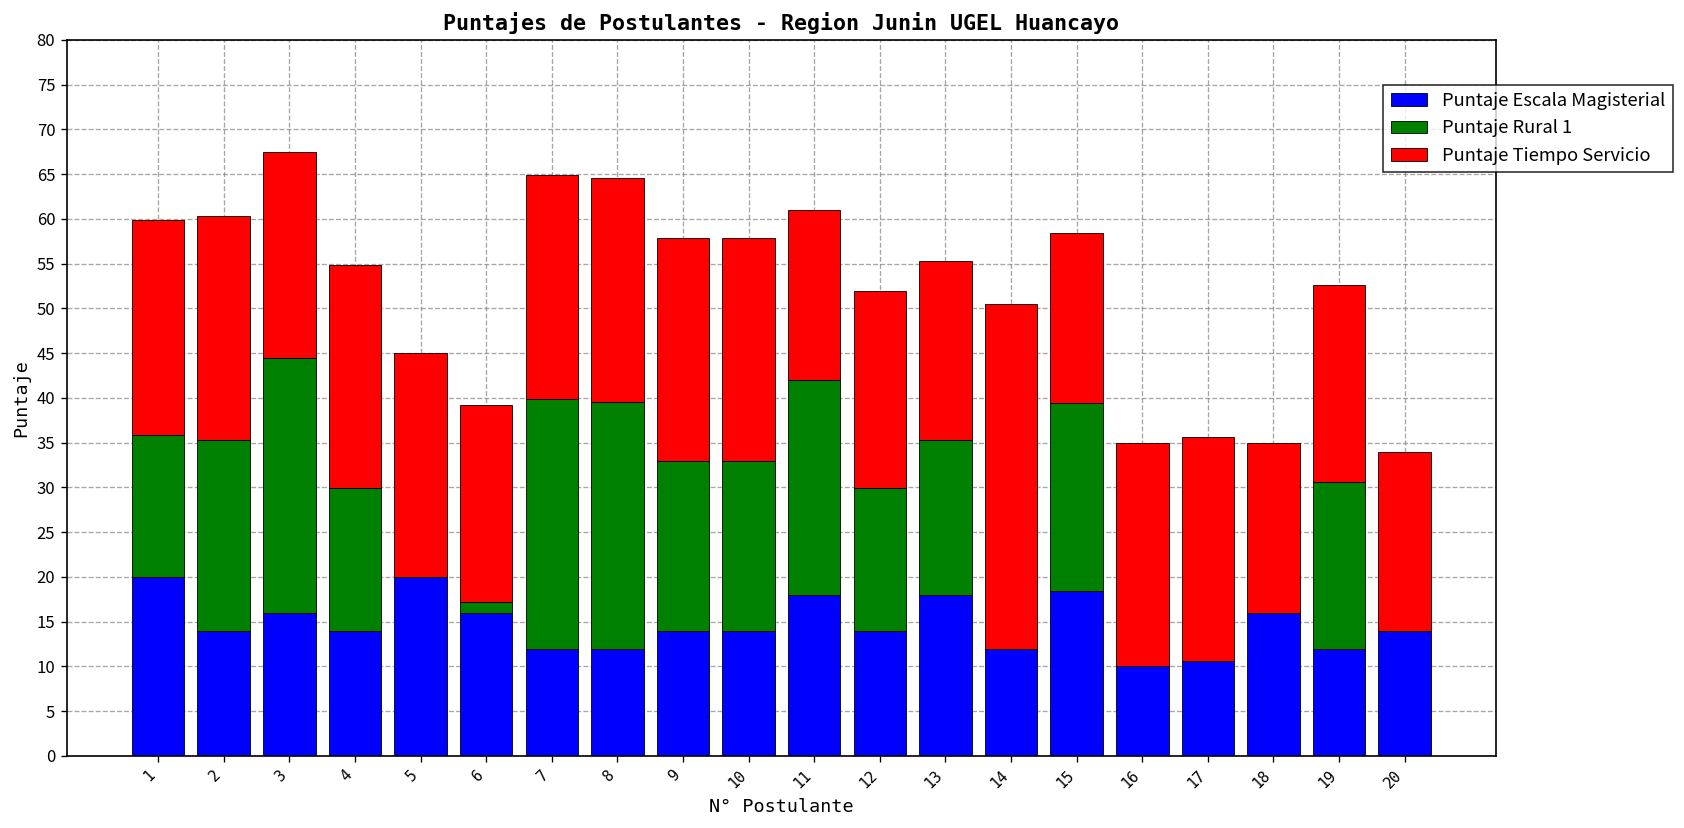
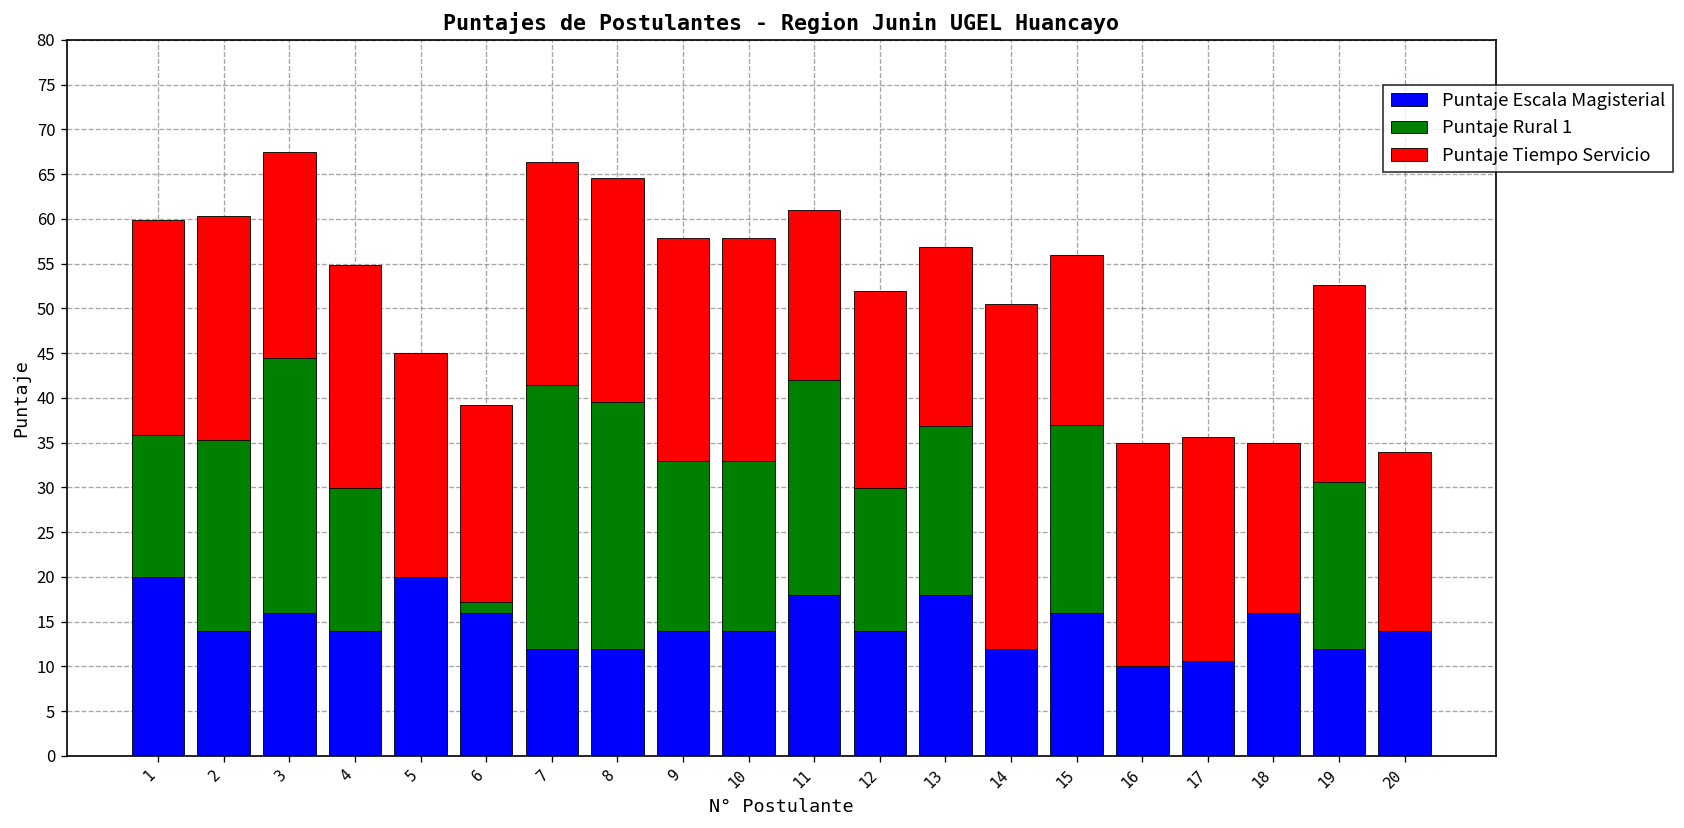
Puntaje Rural 1, 7: 28 -> 29
Puntaje Rural 1, 13: 17 -> 19
Puntaje Escala Magisterial, 15: 18 -> 16
